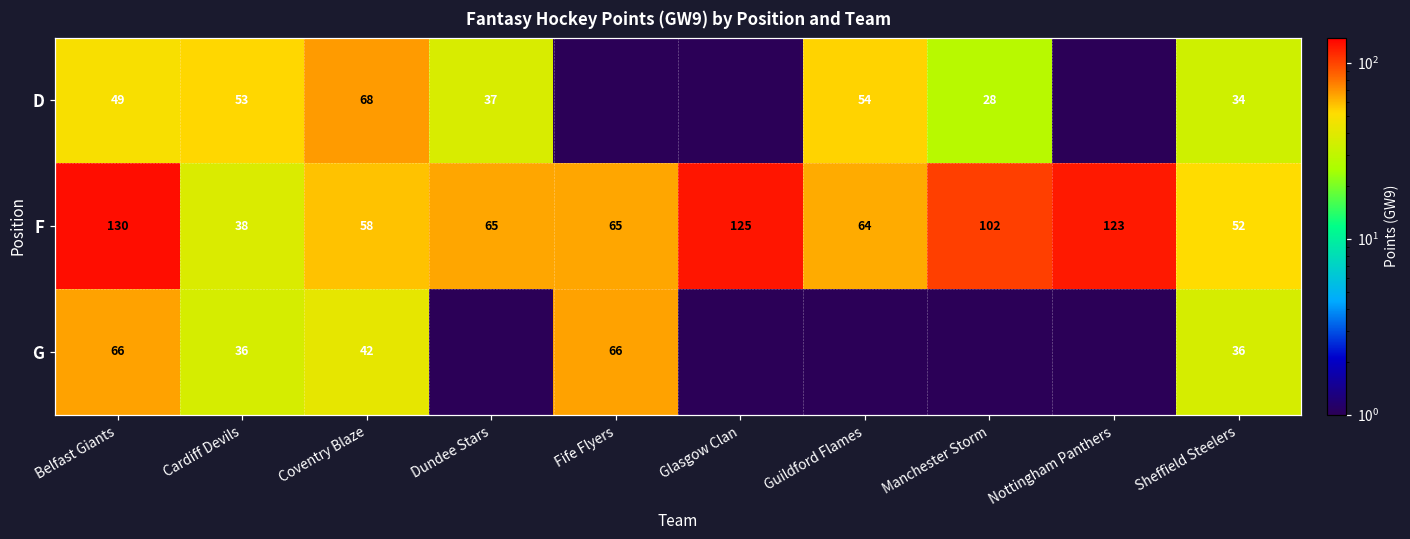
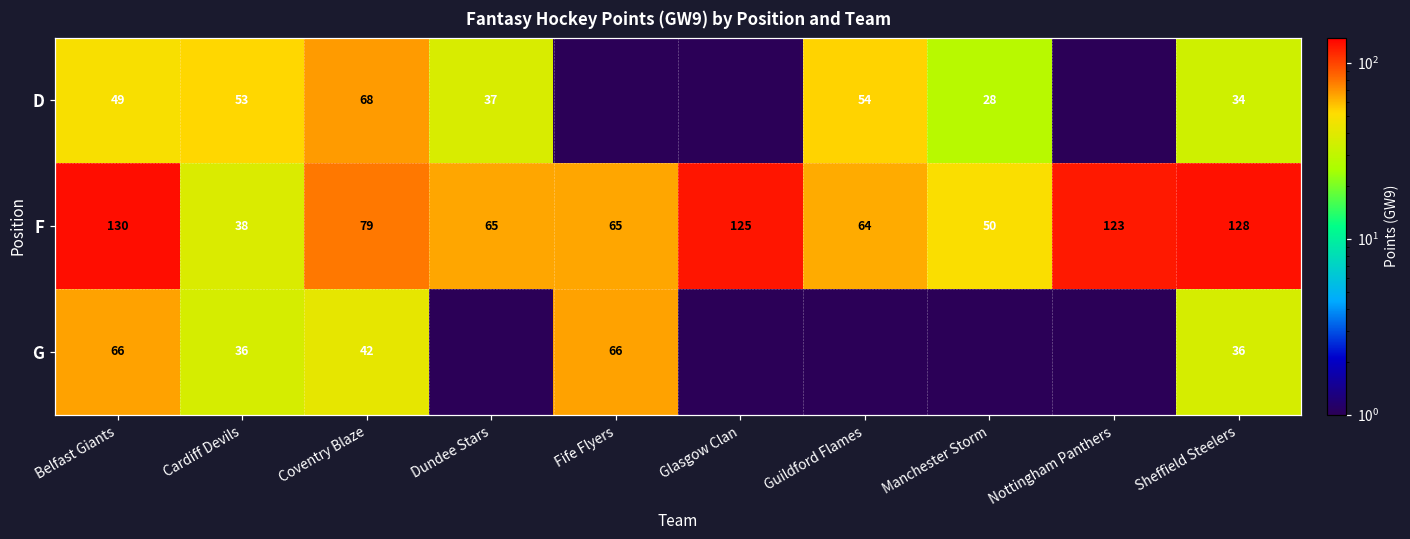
F, Coventry Blaze: 58 -> 79
F, Manchester Storm: 102 -> 50
F, Sheffield Steelers: 52 -> 128
